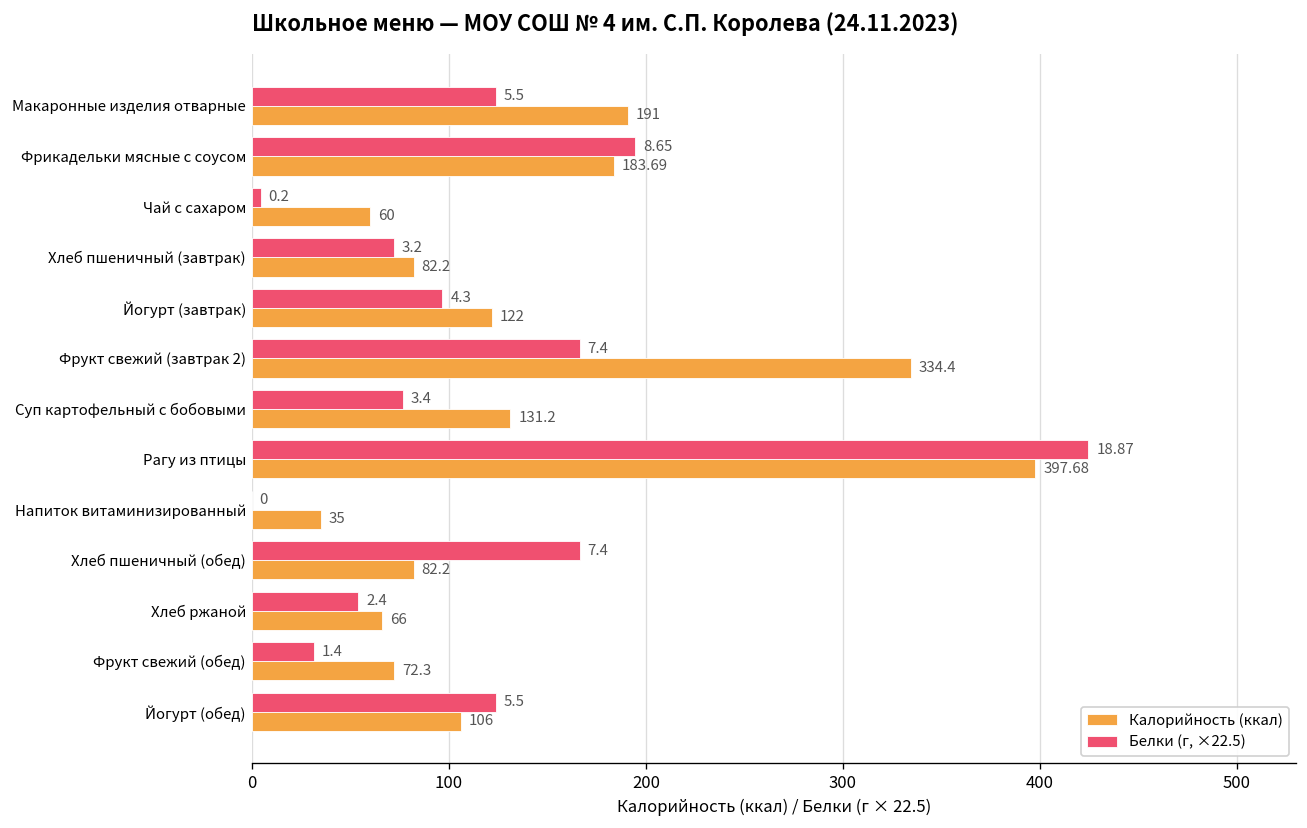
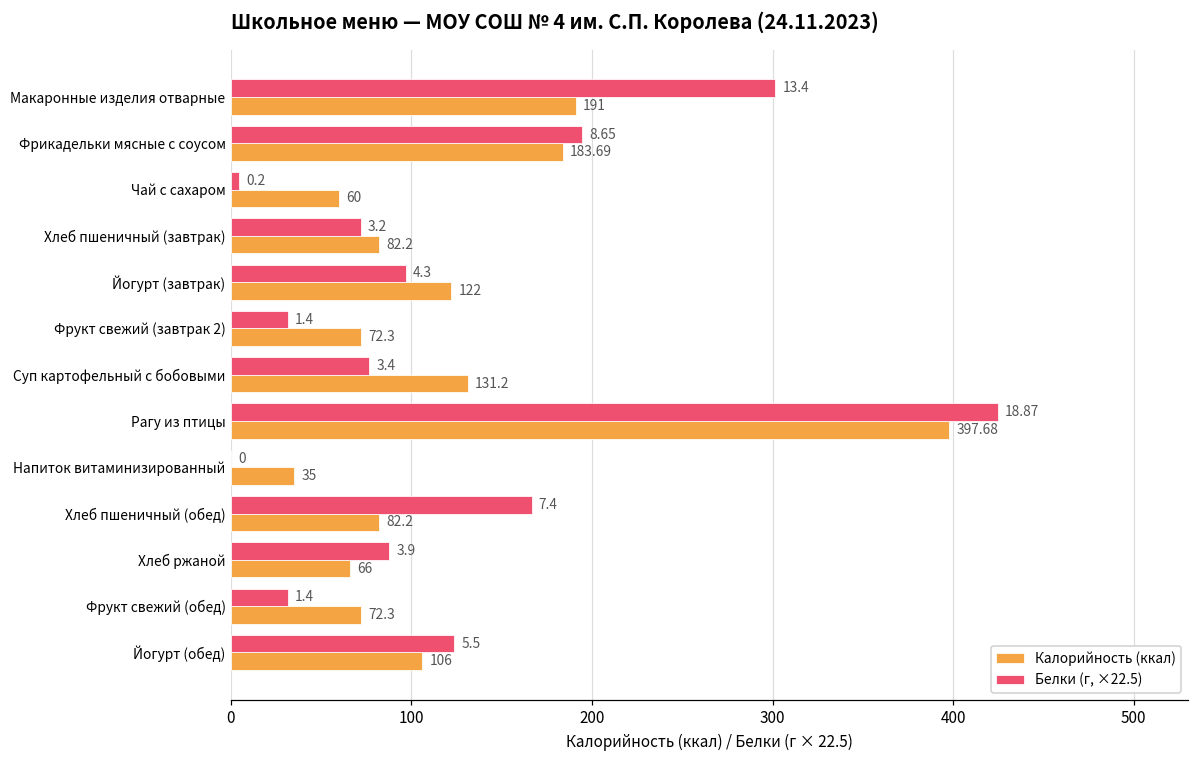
Белки (г, ×22.5), Макаронные изделия отварные: 5.5 -> 13.4
Белки (г, ×22.5), Фрукт свежий (завтрак 2): 7.4 -> 1.4
Калорийность (ккал), Фрукт свежий (завтрак 2): 334.4 -> 72.3
Белки (г, ×22.5), Хлеб ржаной: 2.4 -> 3.9
